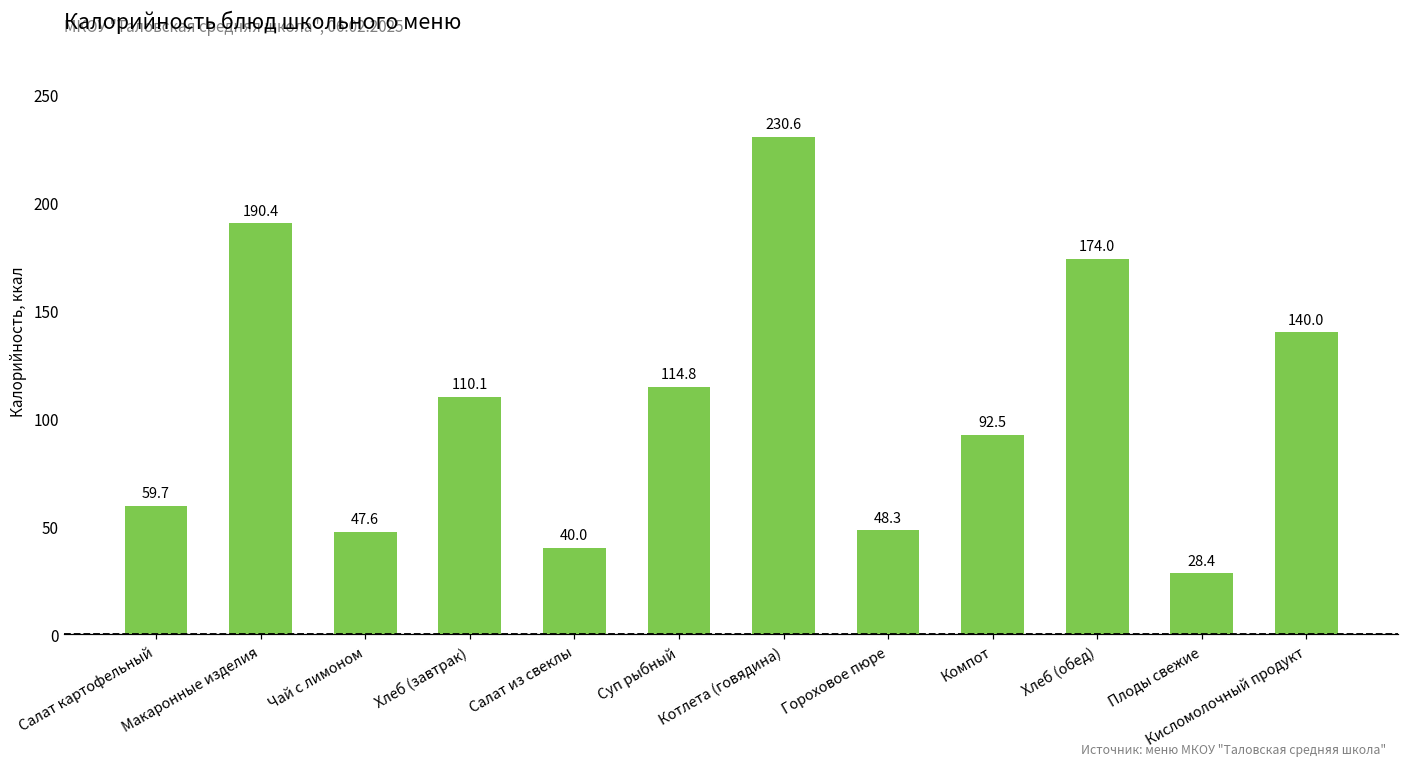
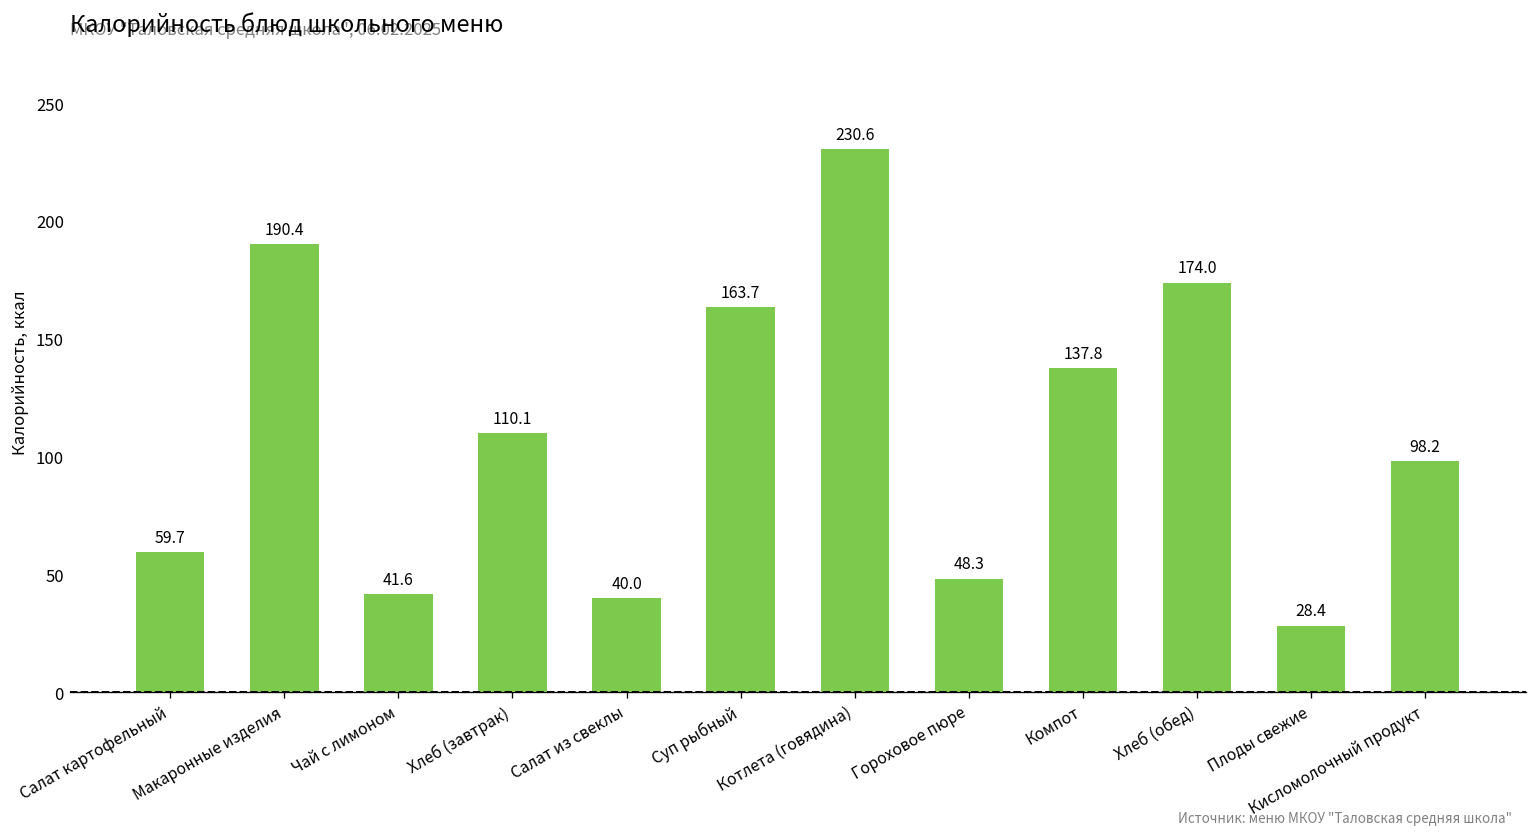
Чай с лимоном: 47.6 -> 41.6
Суп рыбный: 114.8 -> 163.7
Компот: 92.5 -> 137.8
Кисломолочный продукт: 140.0 -> 98.2
